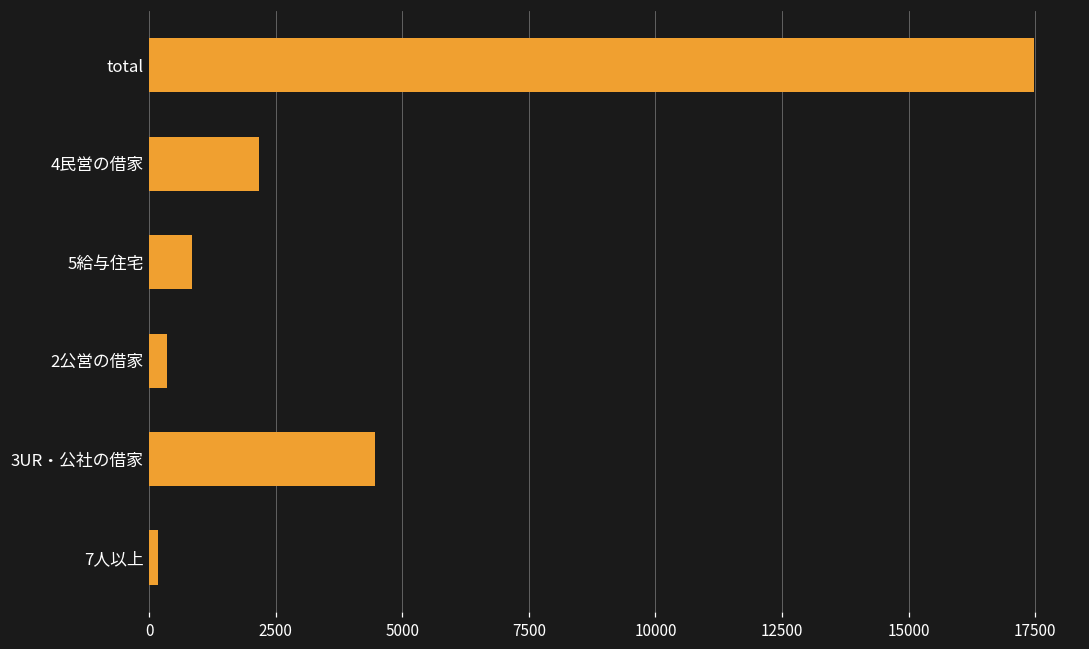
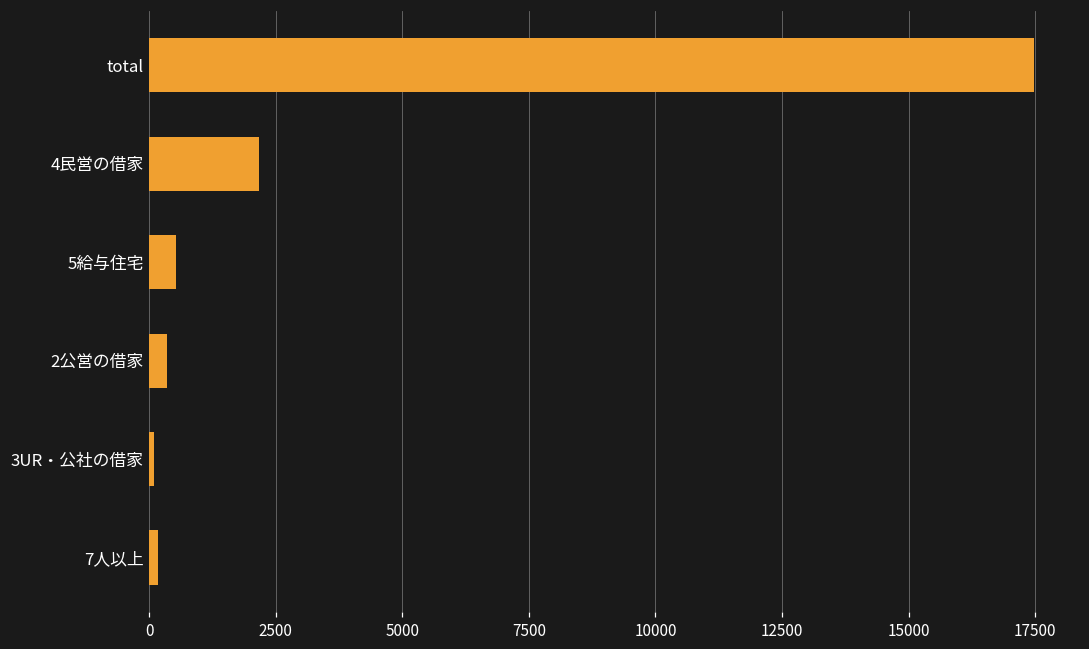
5給与住宅: 900 -> 500
3UR・公社の借家: 4500 -> 100
